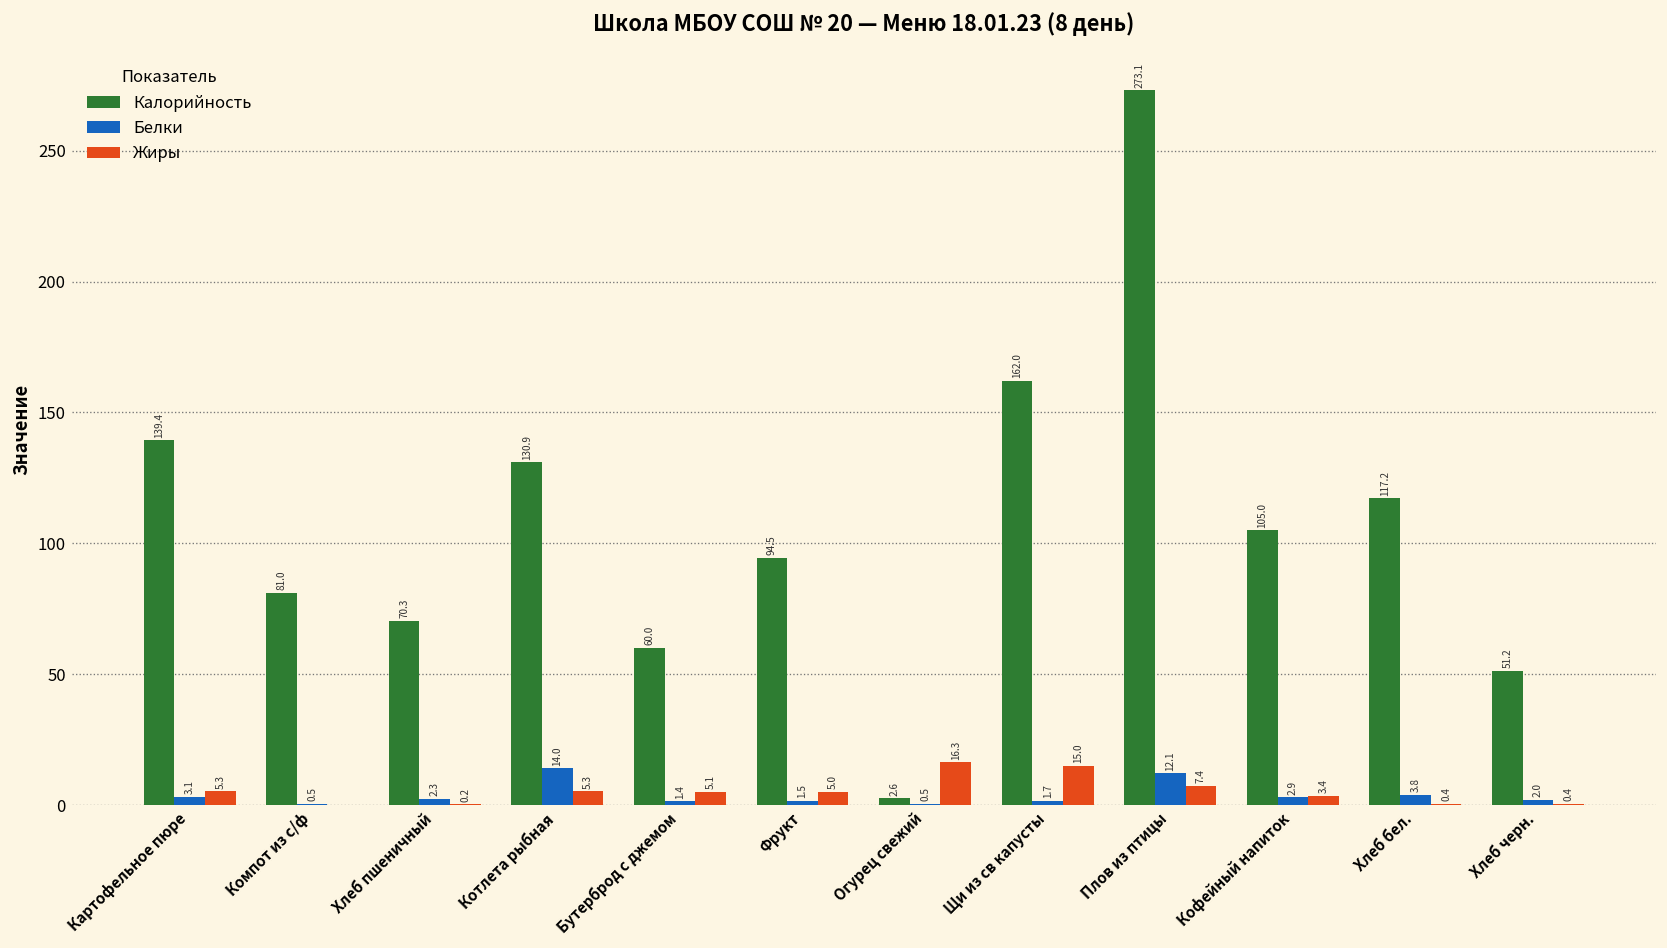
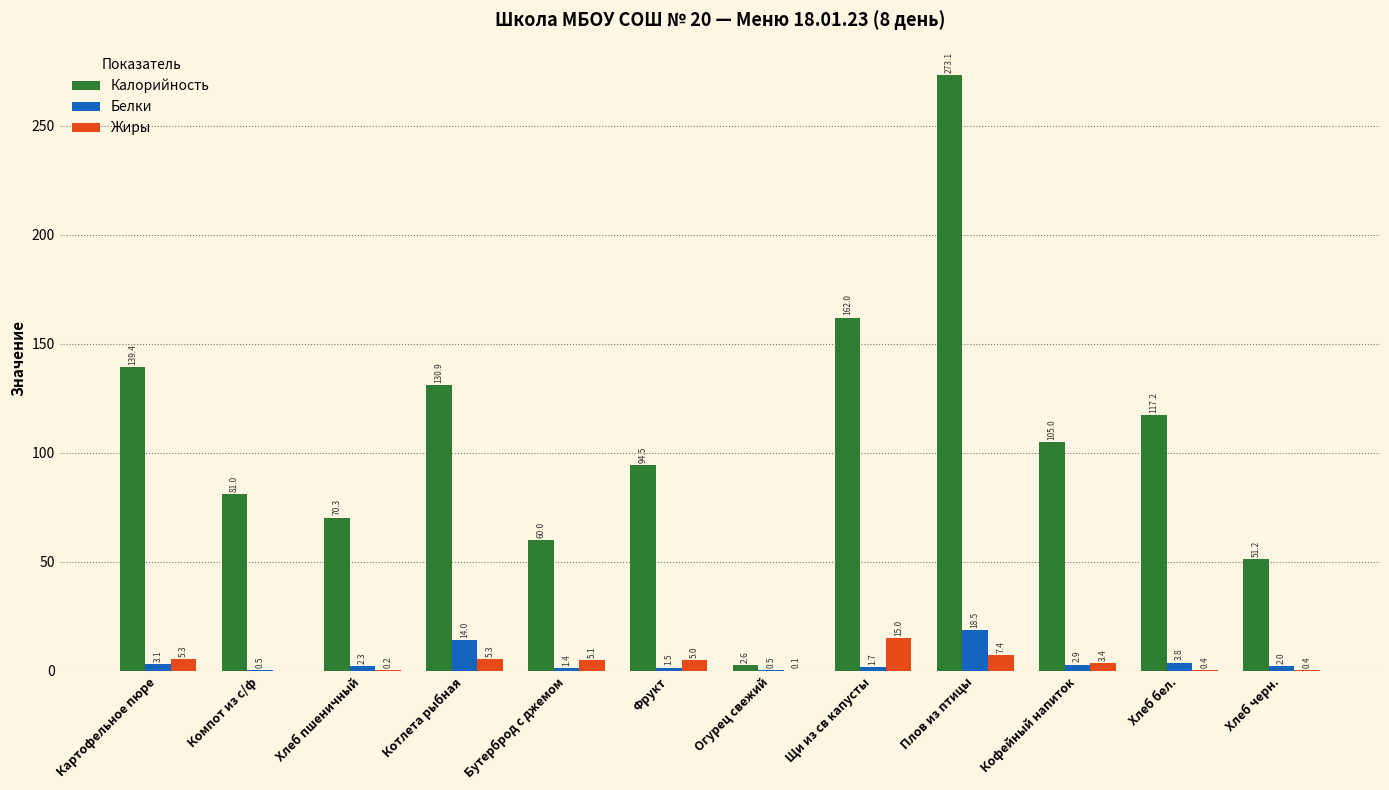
Жиры, Огурец свежий: 16.3 -> 0.1
Белки, Плов из птицы: 12.1 -> 18.5
